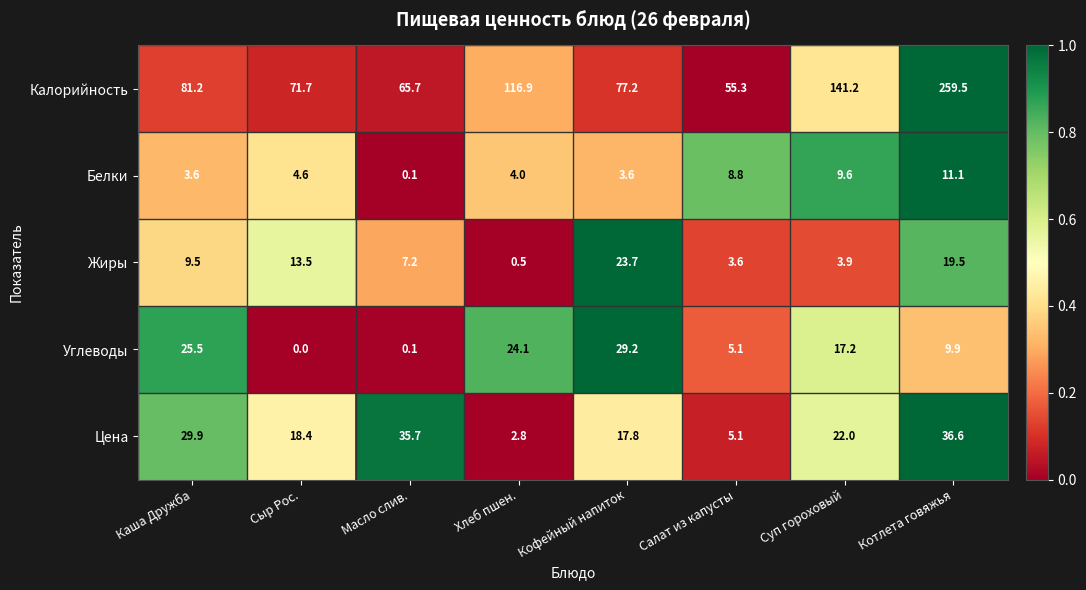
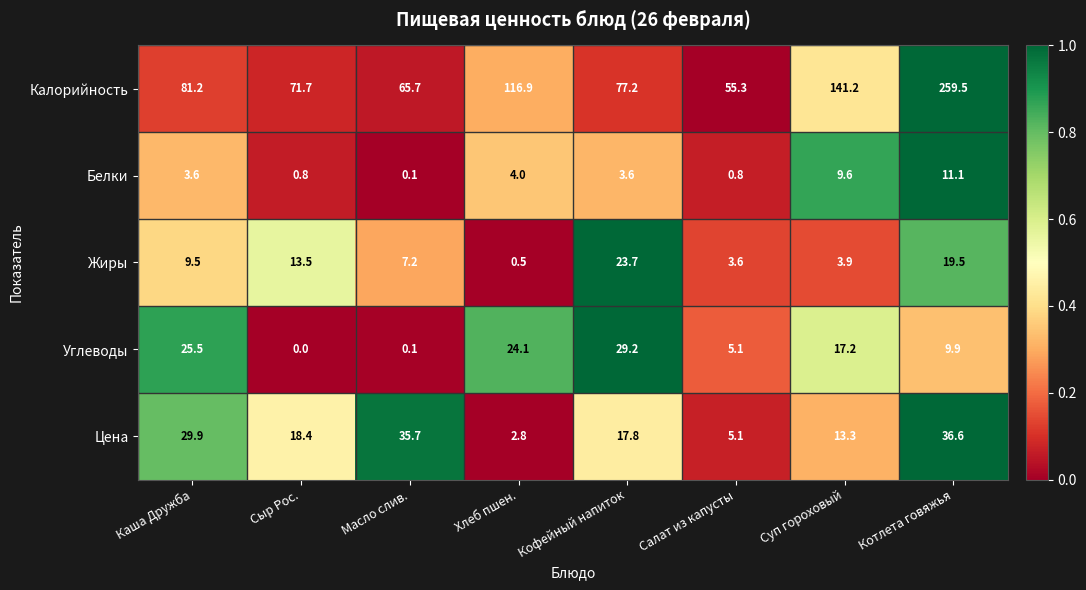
Белки, Сыр Рос.: 4.6 -> 0.8
Белки, Салат из капусты: 8.8 -> 0.8
Цена, Суп гороховый: 22.0 -> 13.3
